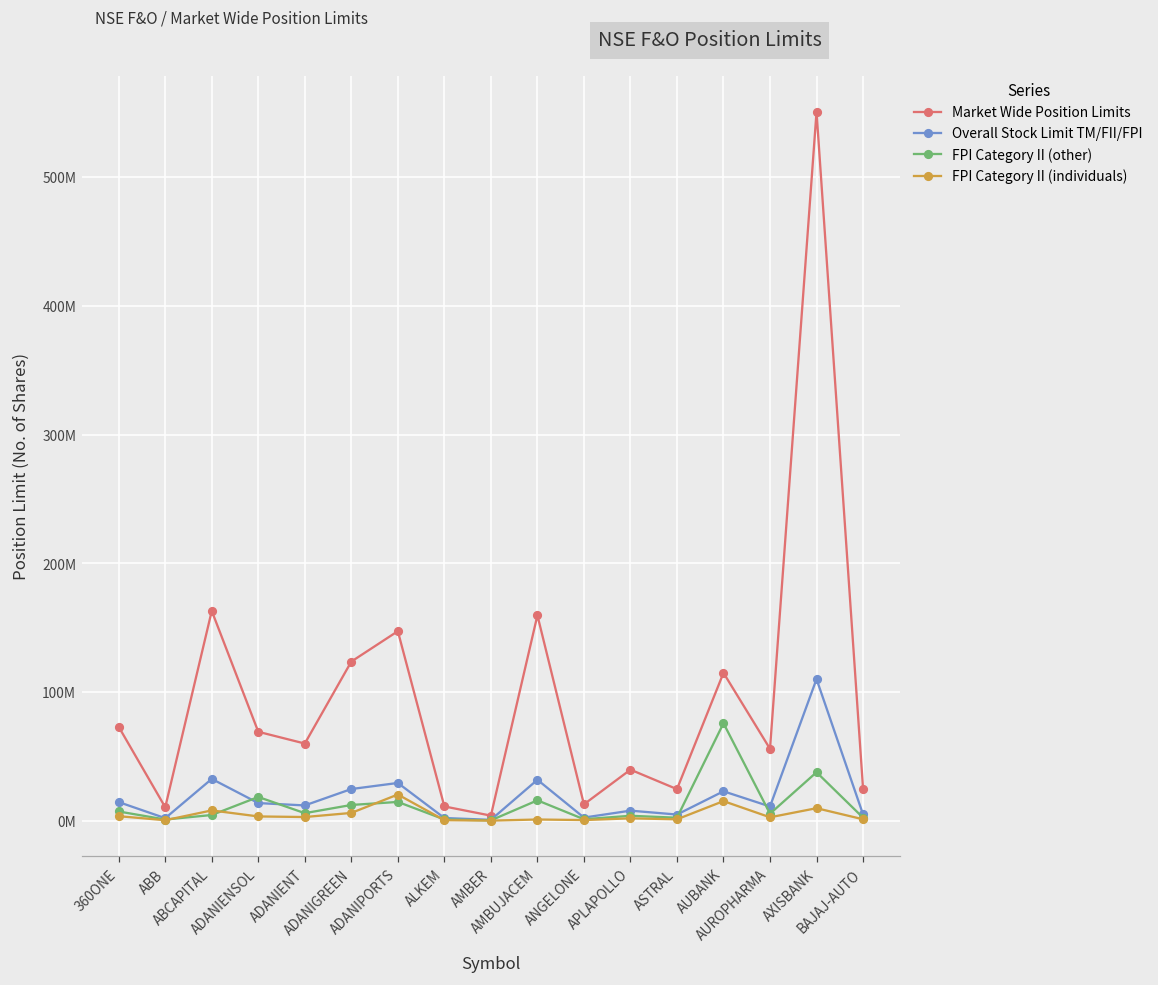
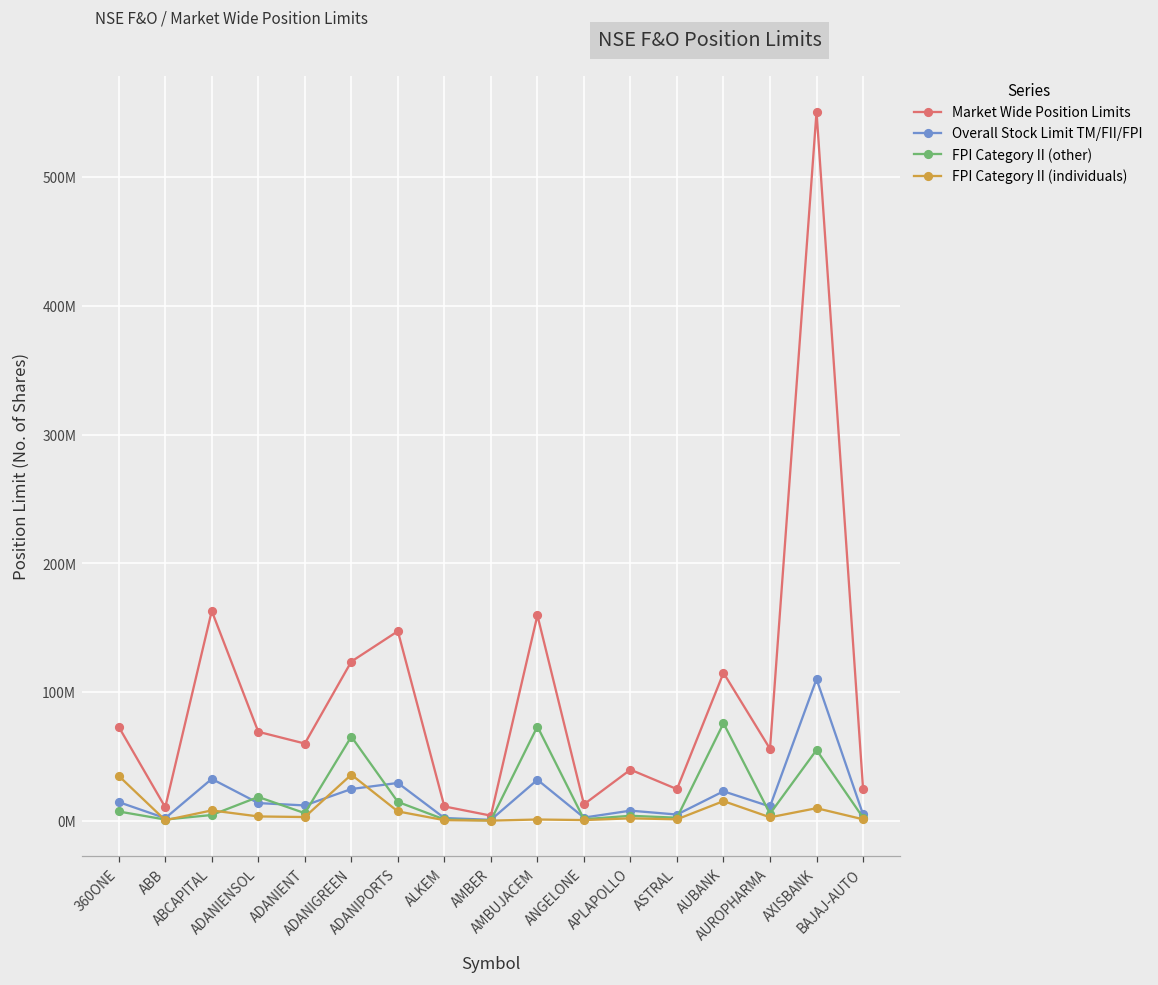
FPI Category II (individuals), 360ONE: 4000000 -> 35000000
FPI Category II (other), ADANIGREEN: 12000000 -> 65000000
FPI Category II (individuals), ADANIGREEN: 6000000 -> 36000000
FPI Category II (individuals), ADANIPORTS: 20000000 -> 7000000
FPI Category II (other), AMBUJACEM: 16000000 -> 73000000
FPI Category II (other), AXISBANK: 38000000 -> 55000000
